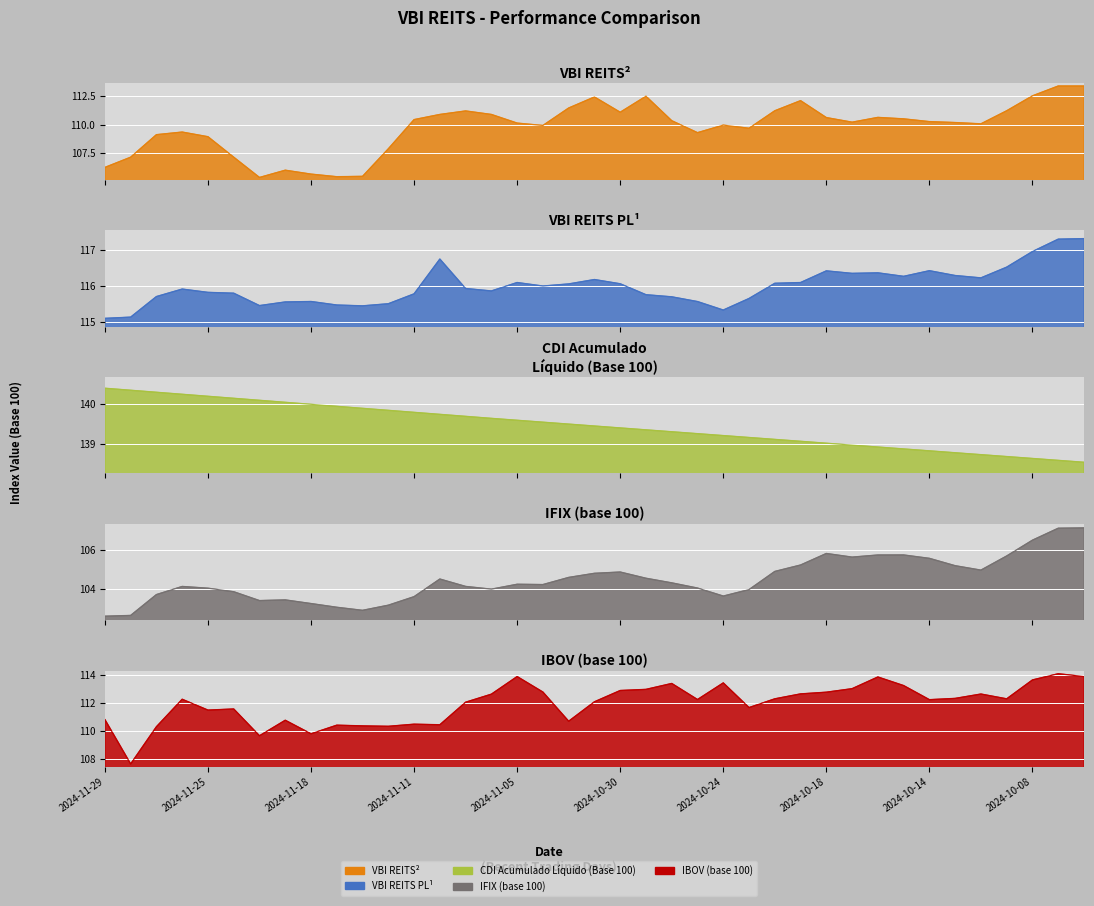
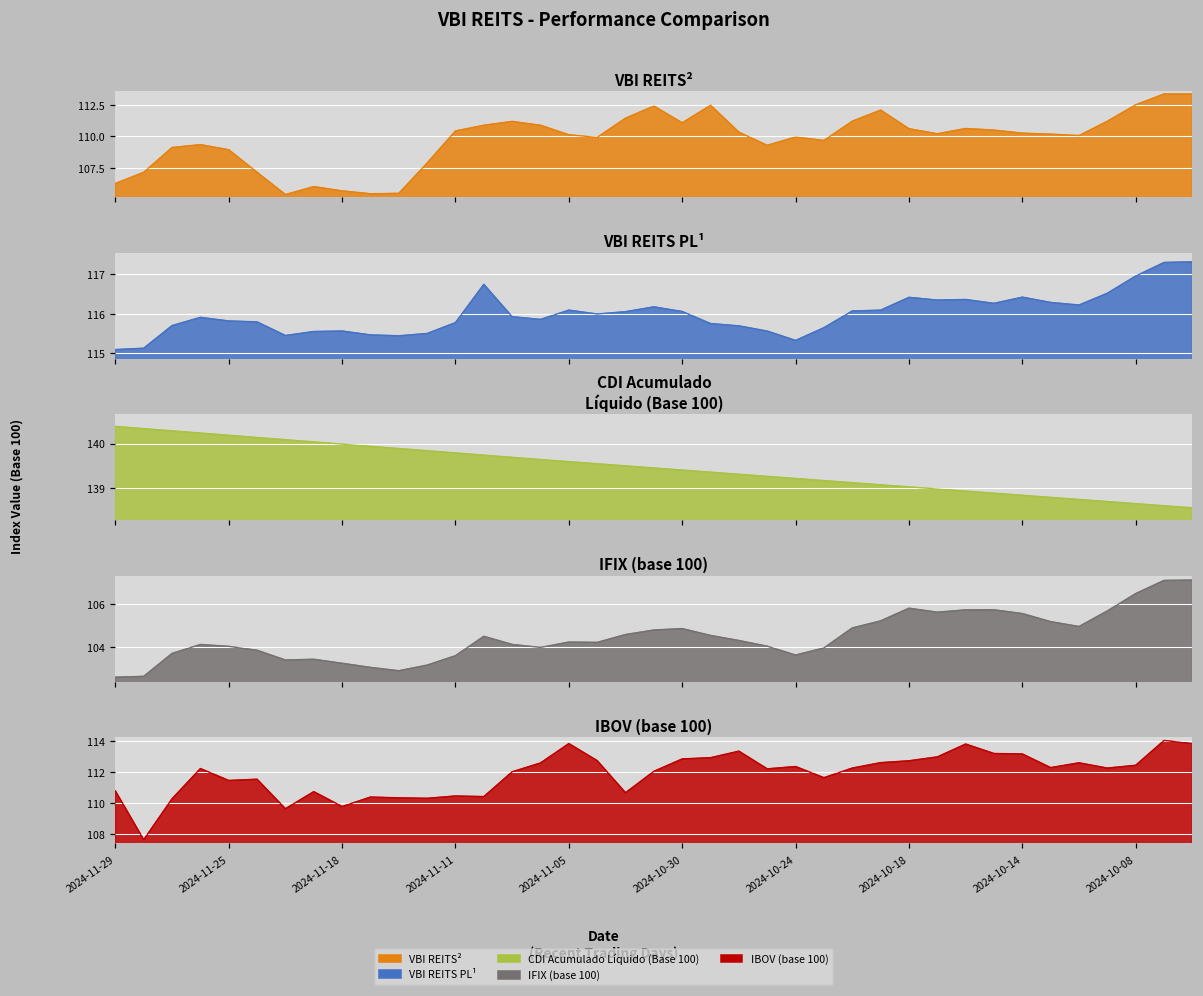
IBOV (base 100), 2024-10-24: 113.4 -> 112.4
IBOV (base 100), 2024-10-14: 112.2 -> 113.2
IBOV (base 100), 2024-10-08: 113.6 -> 112.5
